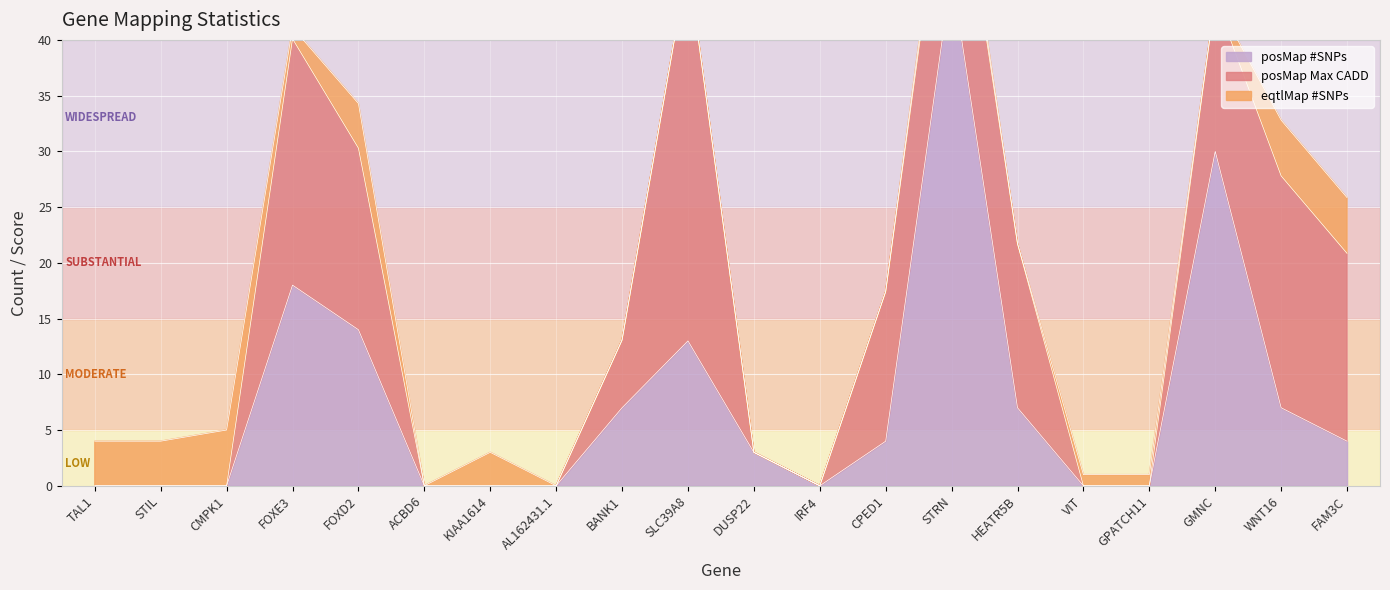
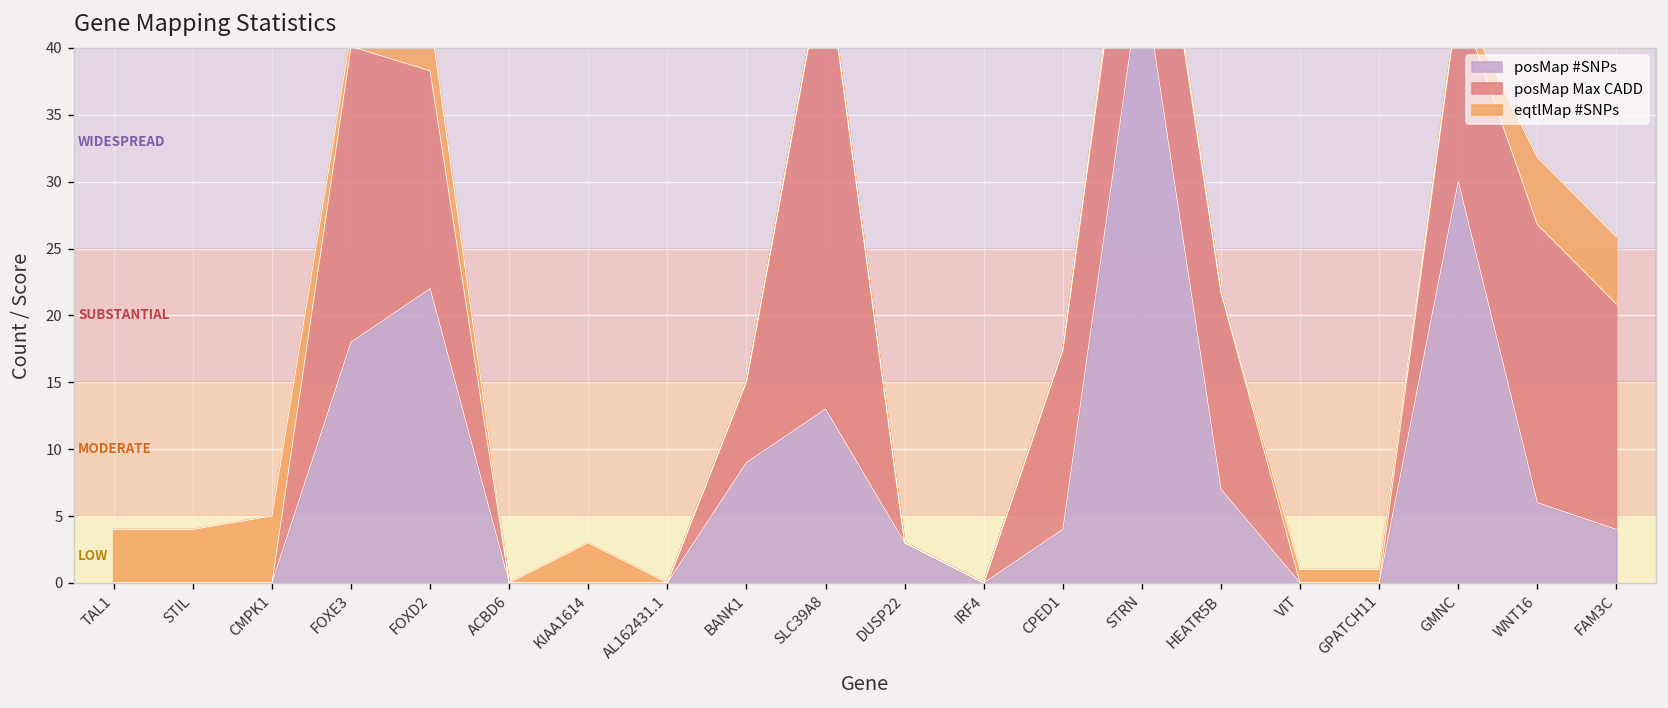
posMap #SNPs, FOXD2: 14 -> 22
posMap #SNPs, BANK1: 7 -> 9
posMap #SNPs, WNT16: 7 -> 6
